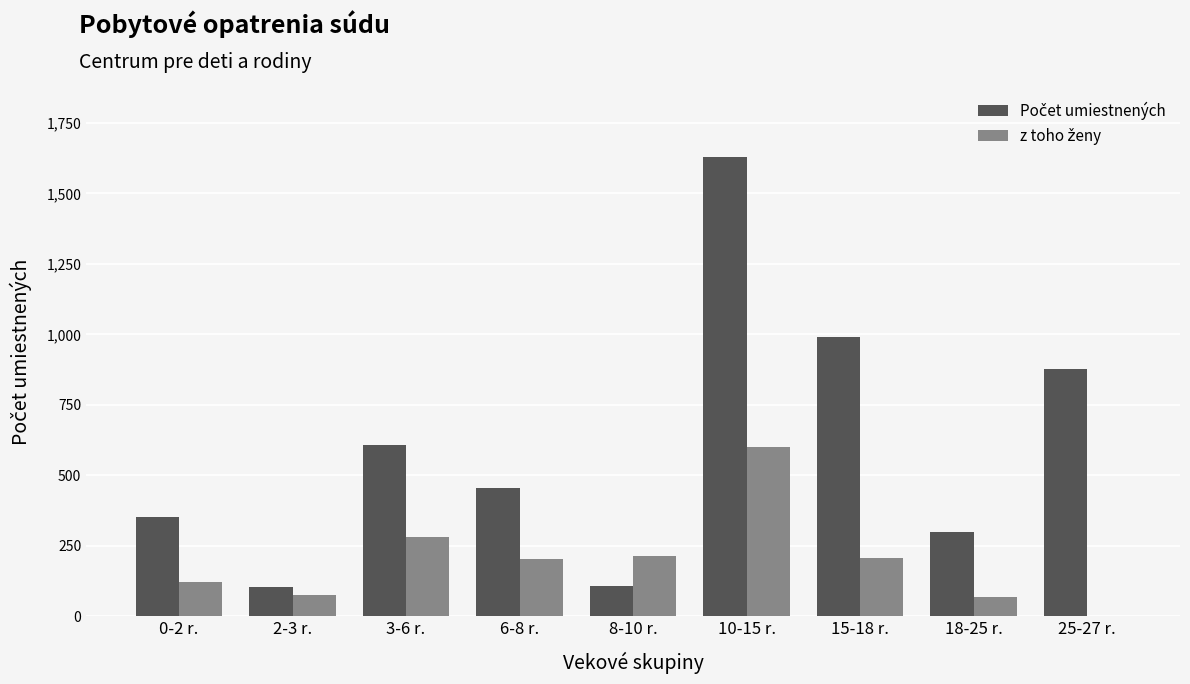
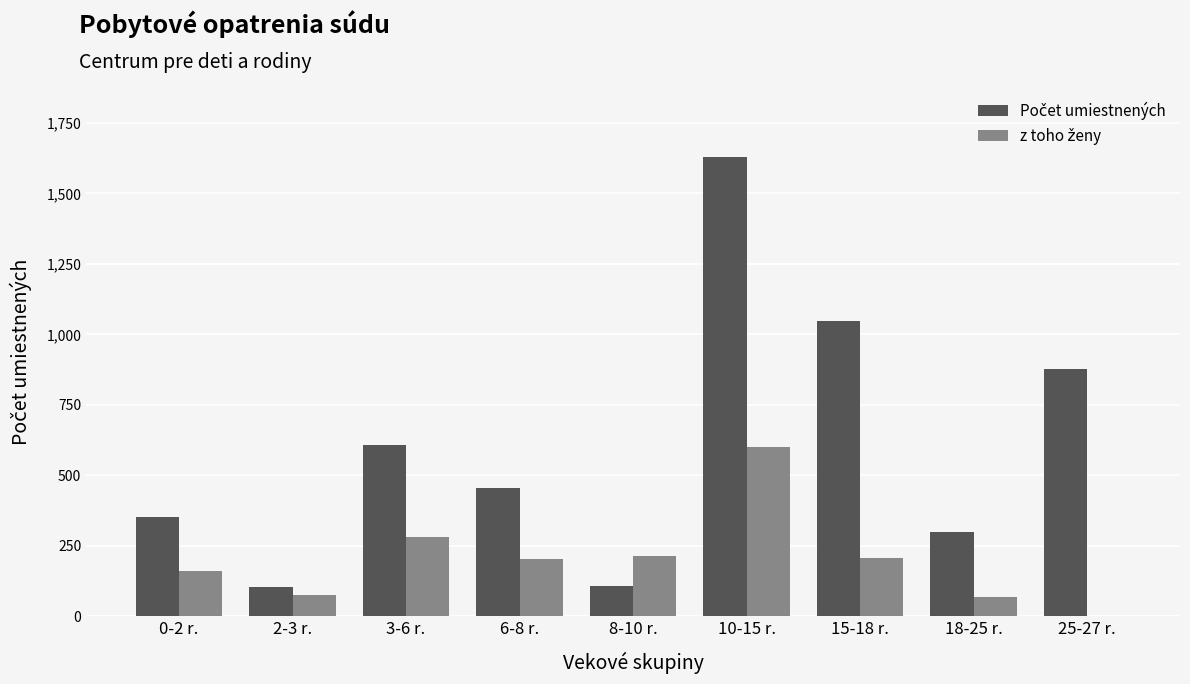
z toho ženy, 0-2 r.: 120 -> 160
Počet umiestnených, 15-18 r.: 990 -> 1,050
